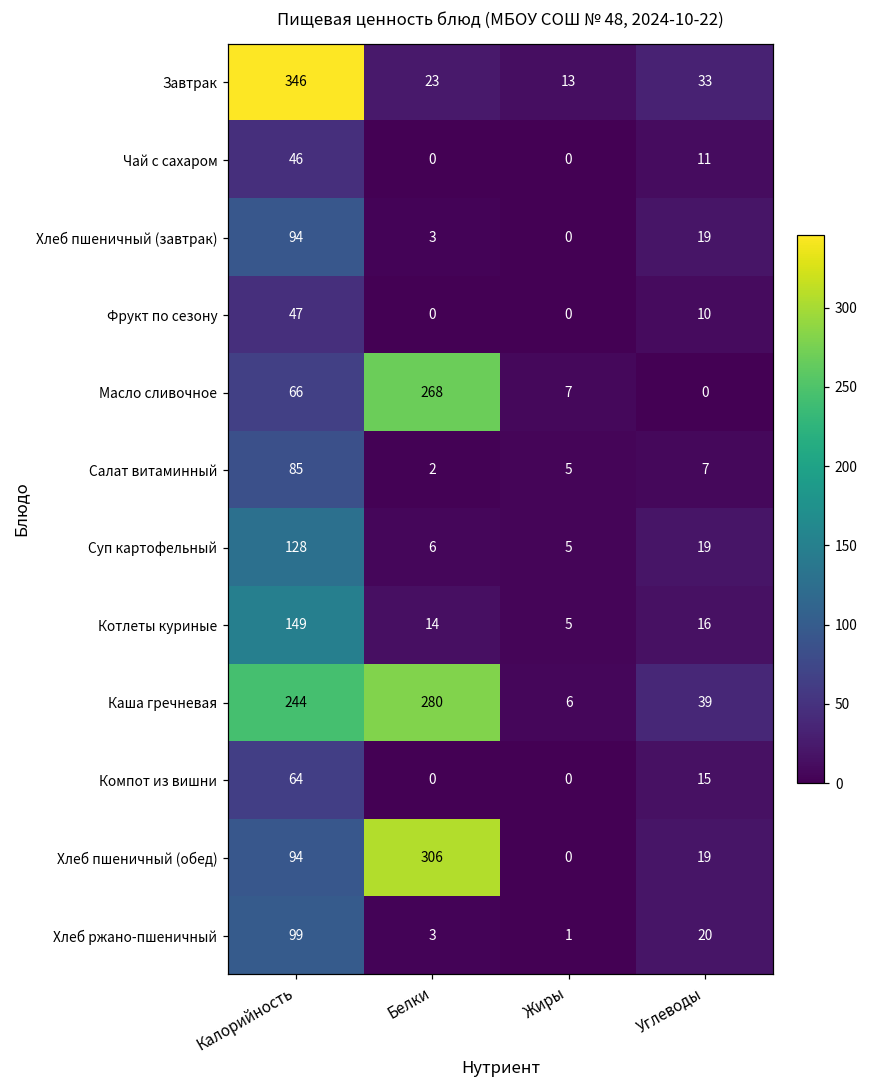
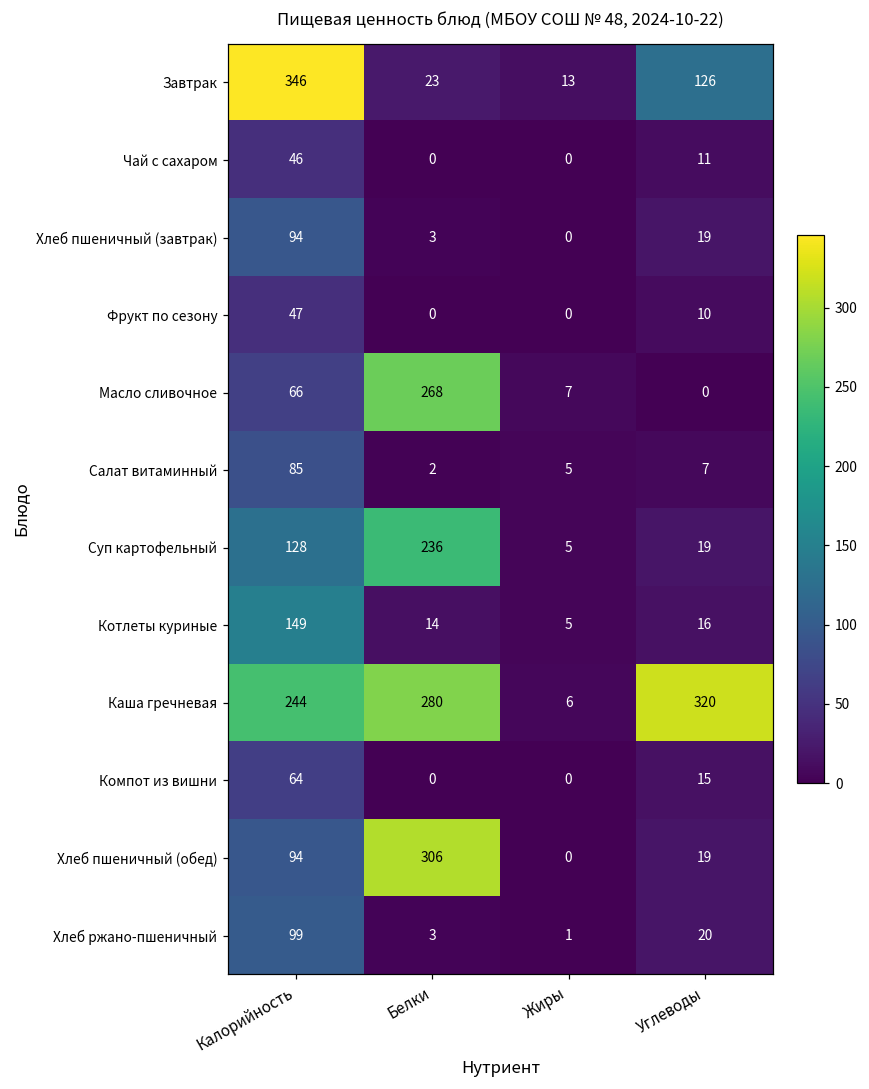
Завтрак, Углеводы: 33 -> 126
Суп картофельный, Белки: 6 -> 236
Каша гречневая, Углеводы: 39 -> 320
